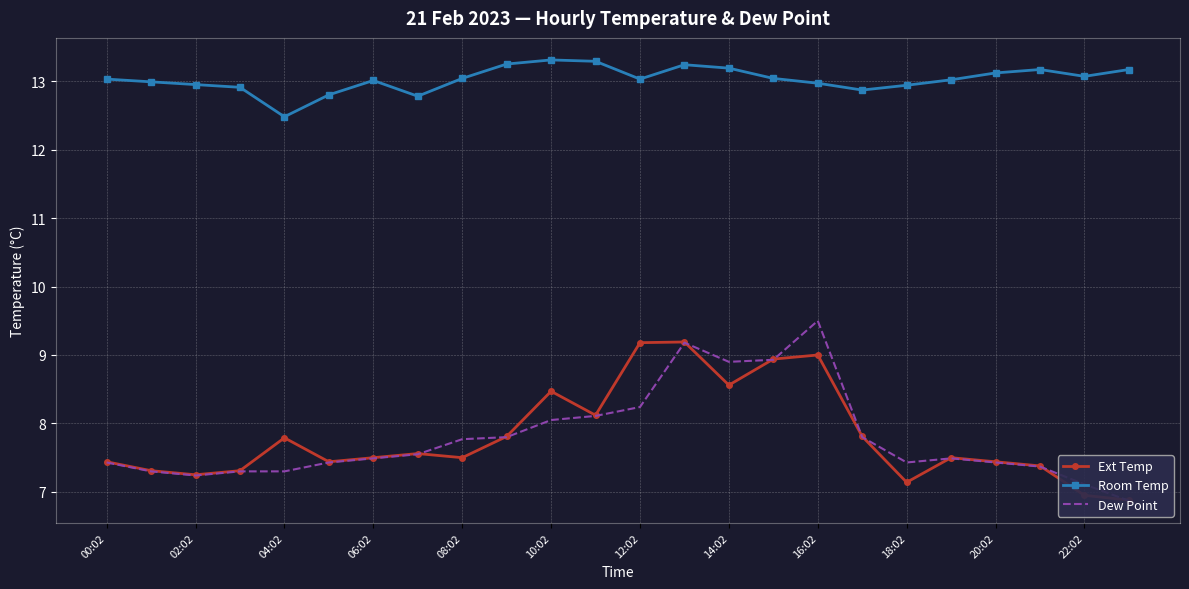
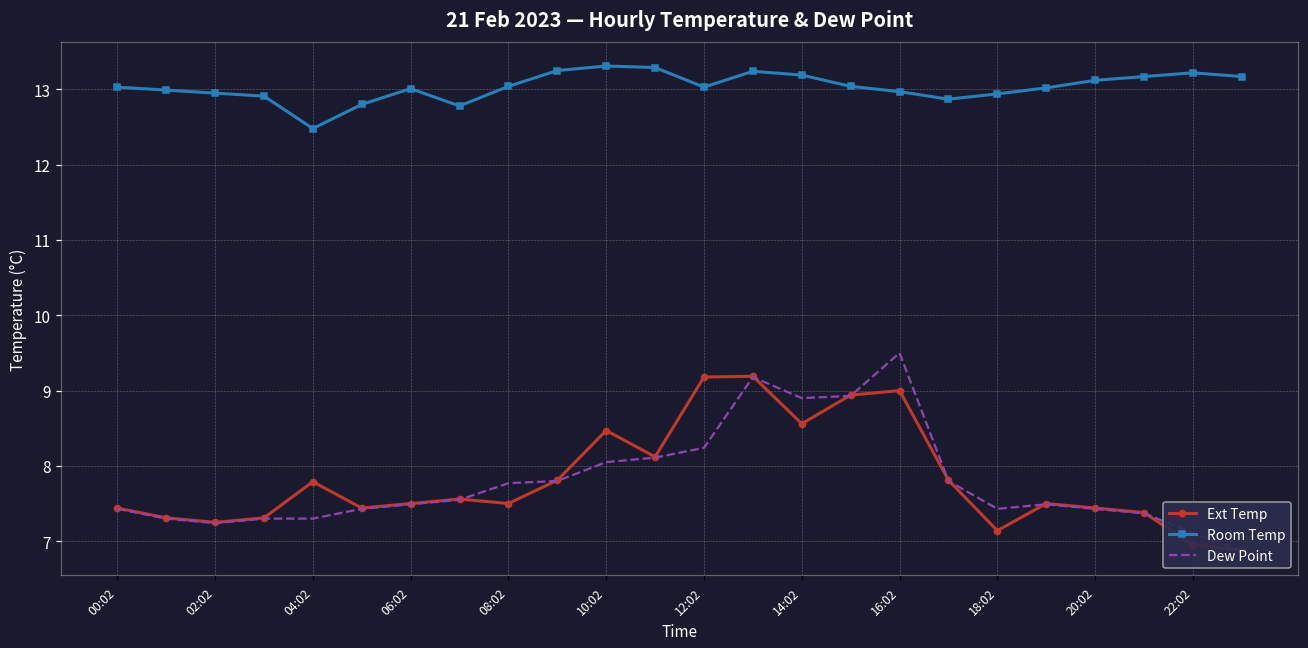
Room Temp, 22:02: 13.1 -> 13.2
